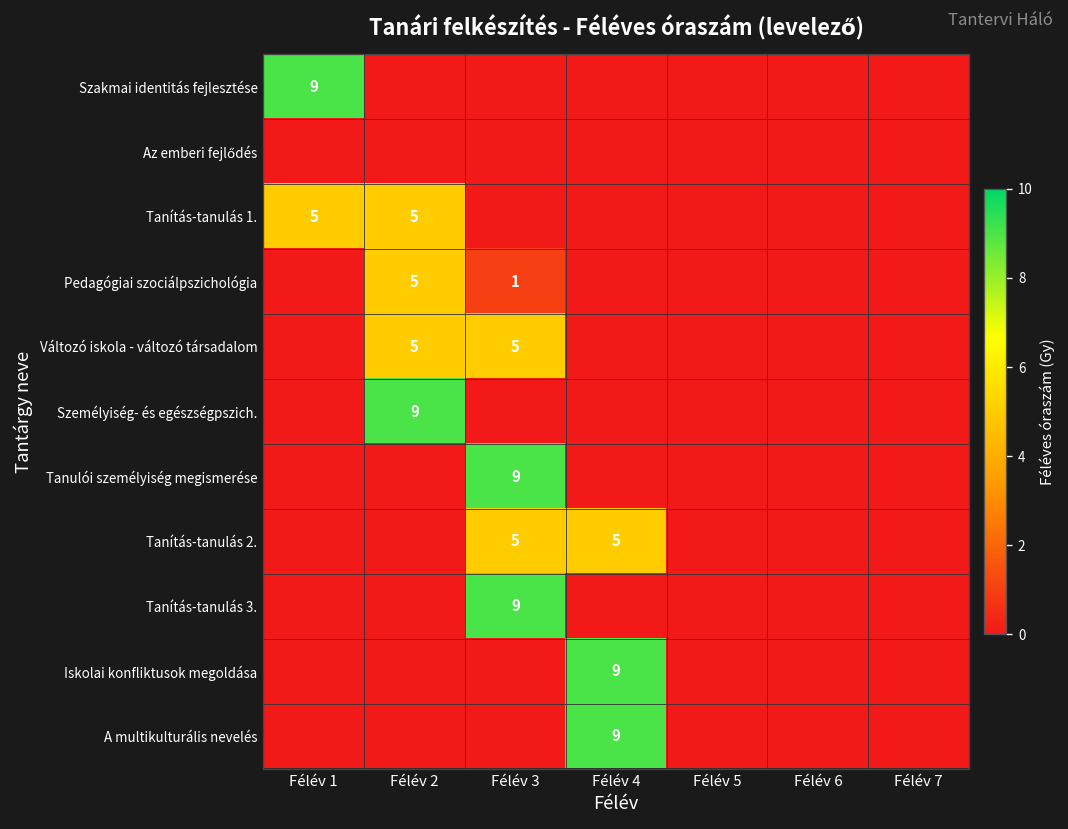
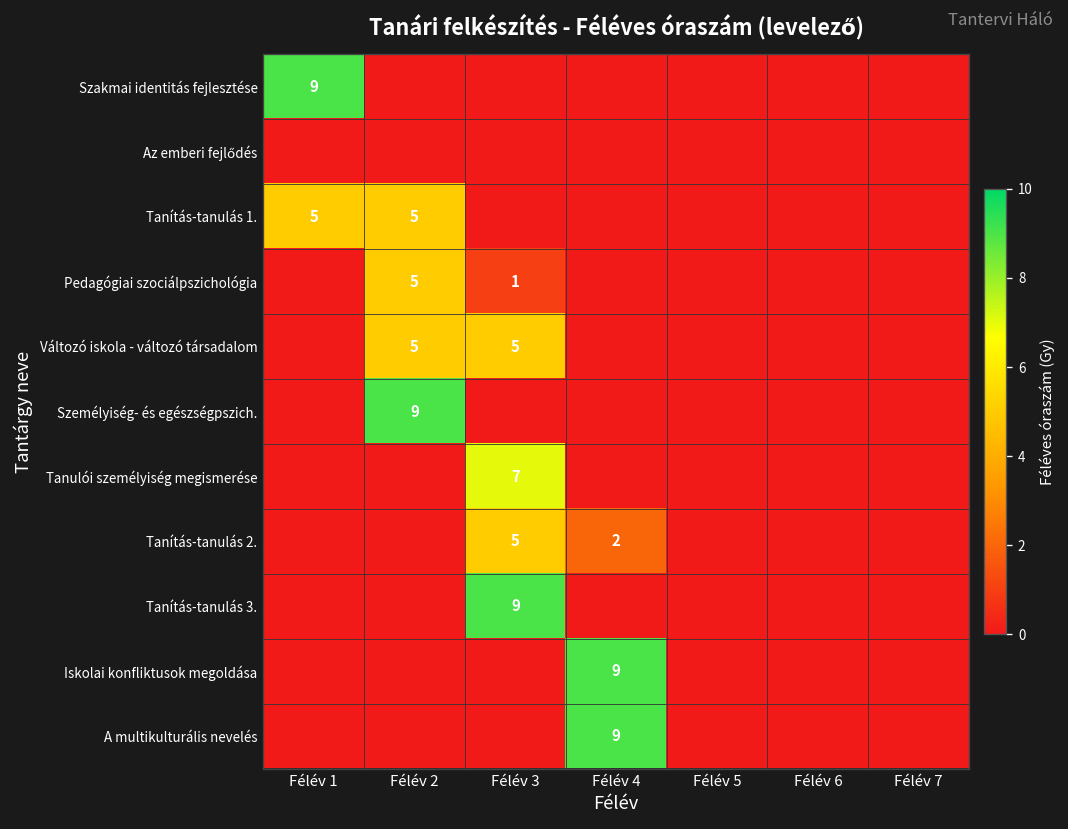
Tanulói személyiség megismerése, Félév 3: 9 -> 7
Tanítás-tanulás 2., Félév 4: 5 -> 2
